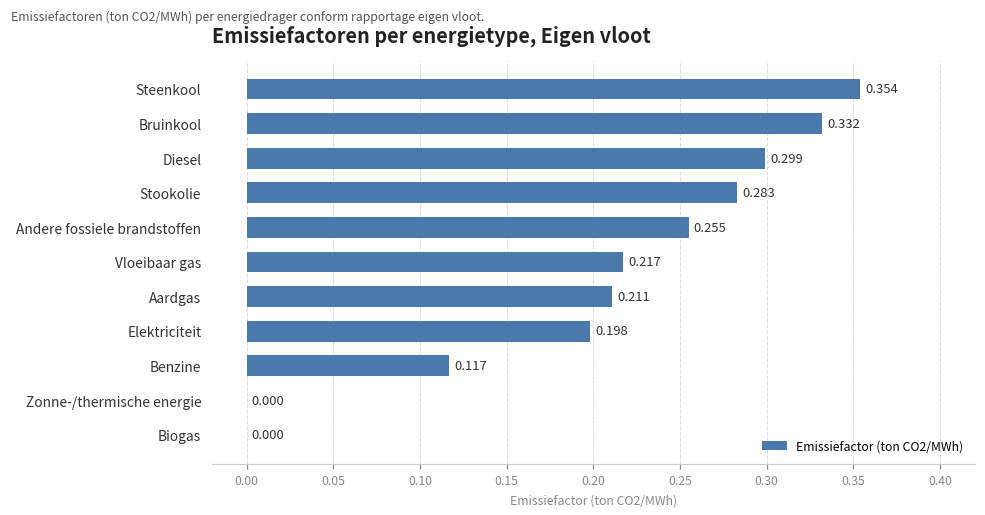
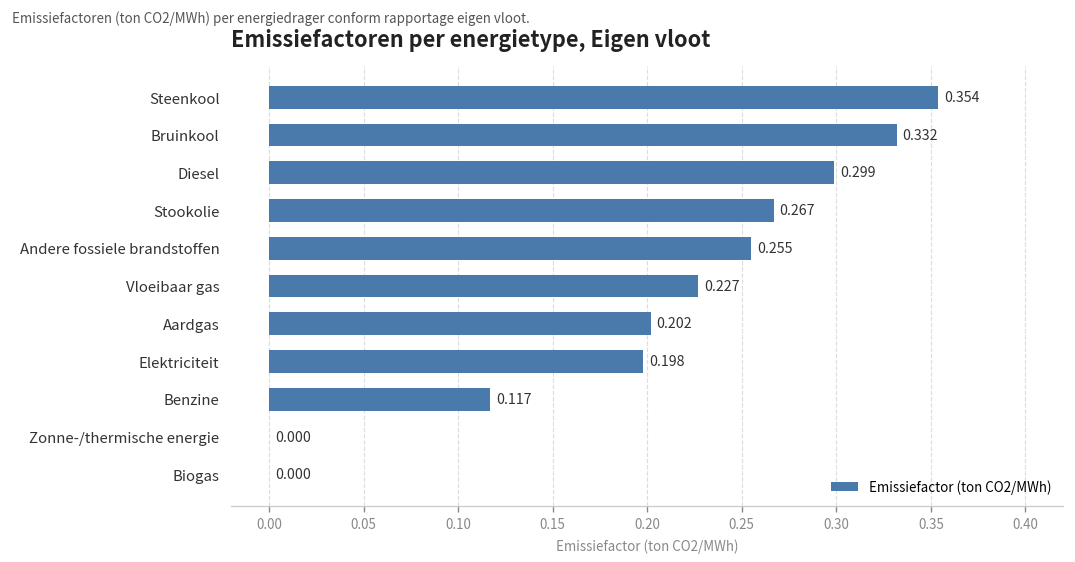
Stookolie: 0.283 -> 0.267
Vloeibaar gas: 0.217 -> 0.227
Aardgas: 0.211 -> 0.202
